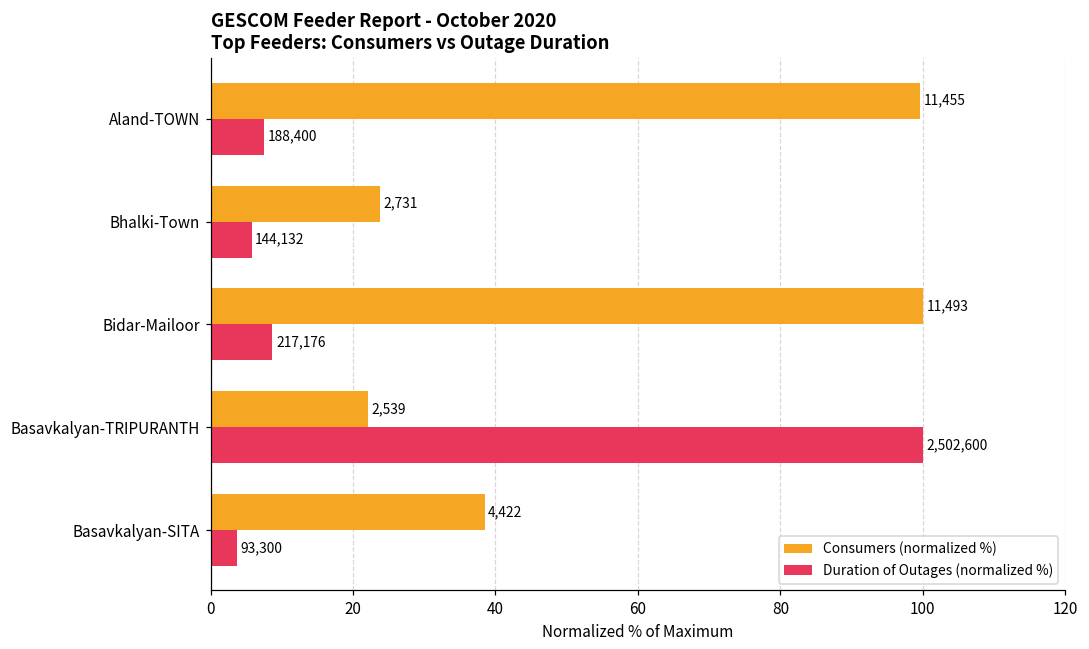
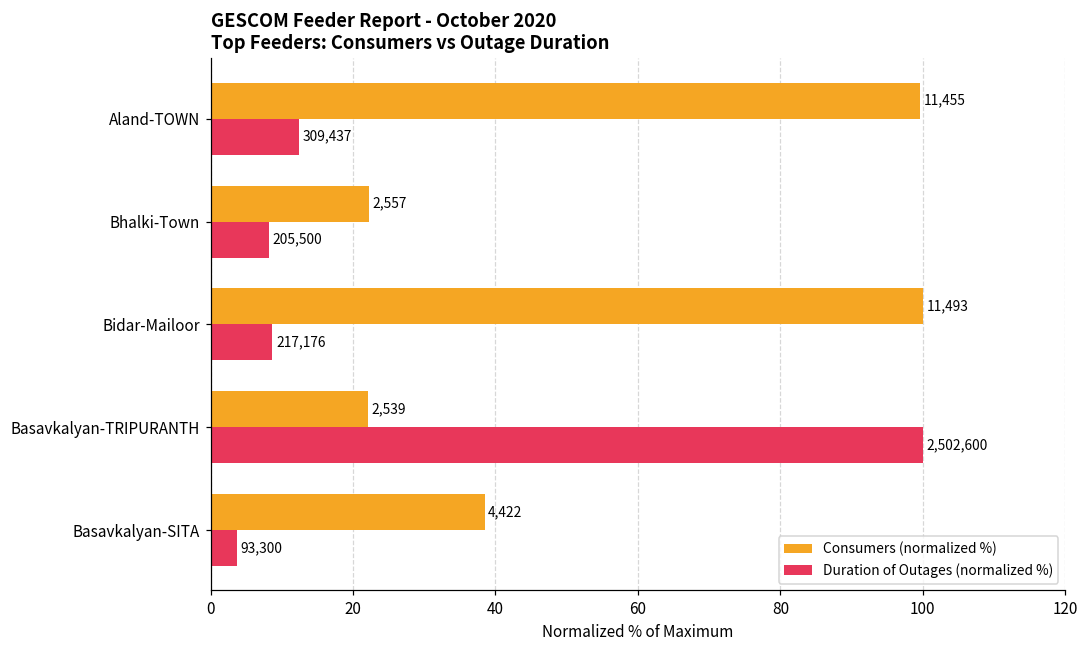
Duration of Outages (normalized %), Aland-TOWN: 188,400 -> 309,437
Consumers (normalized %), Bhalki-Town: 2,731 -> 2,557
Duration of Outages (normalized %), Bhalki-Town: 144,132 -> 205,500
